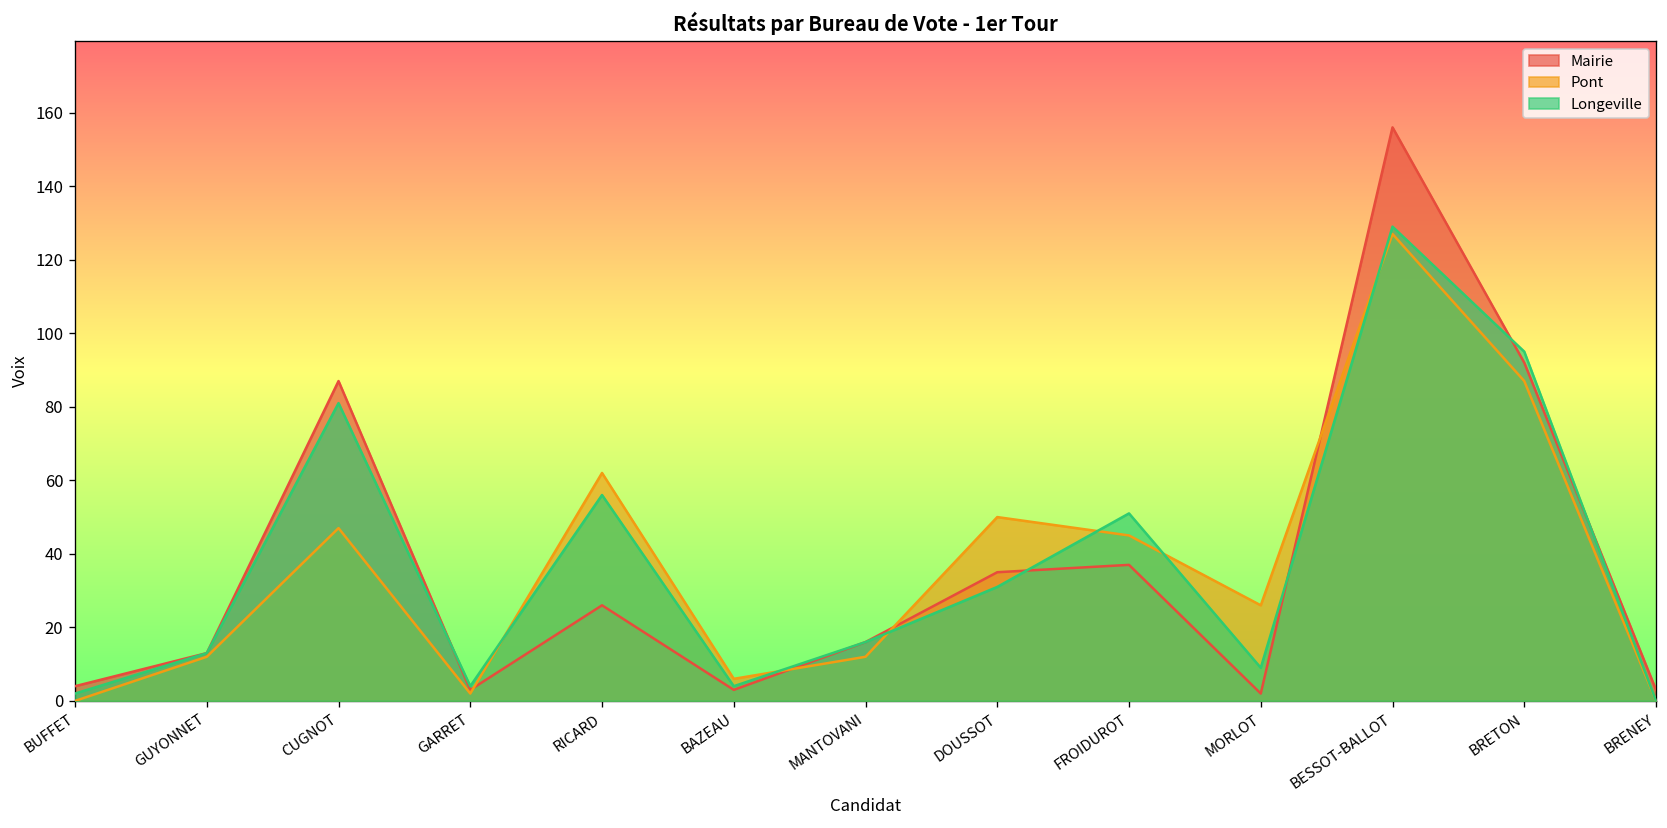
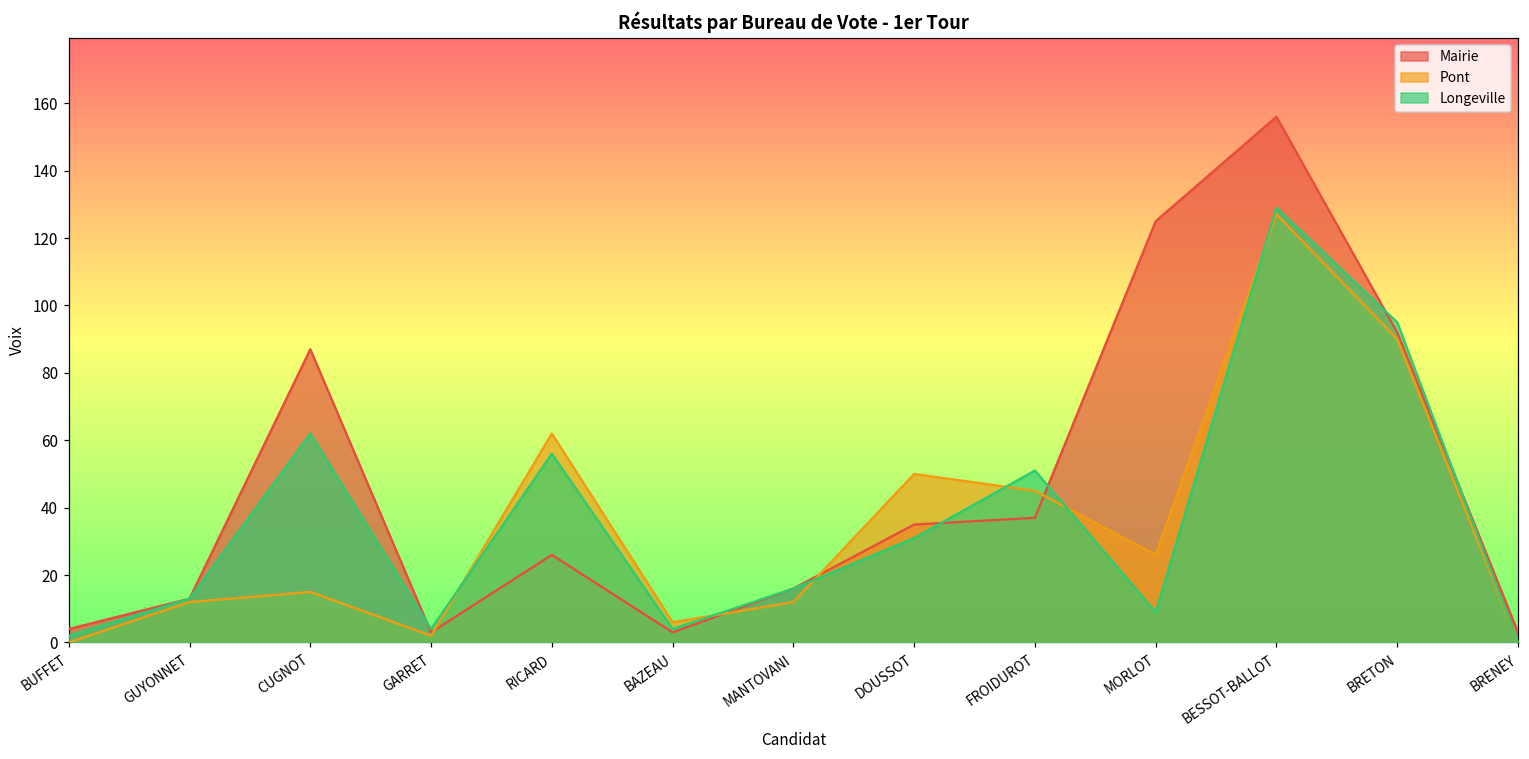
Pont, CUGNOT: 47 -> 15
Longeville, CUGNOT: 81 -> 62
Mairie, MORLOT: 2 -> 125
Pont, BRETON: 87 -> 90
